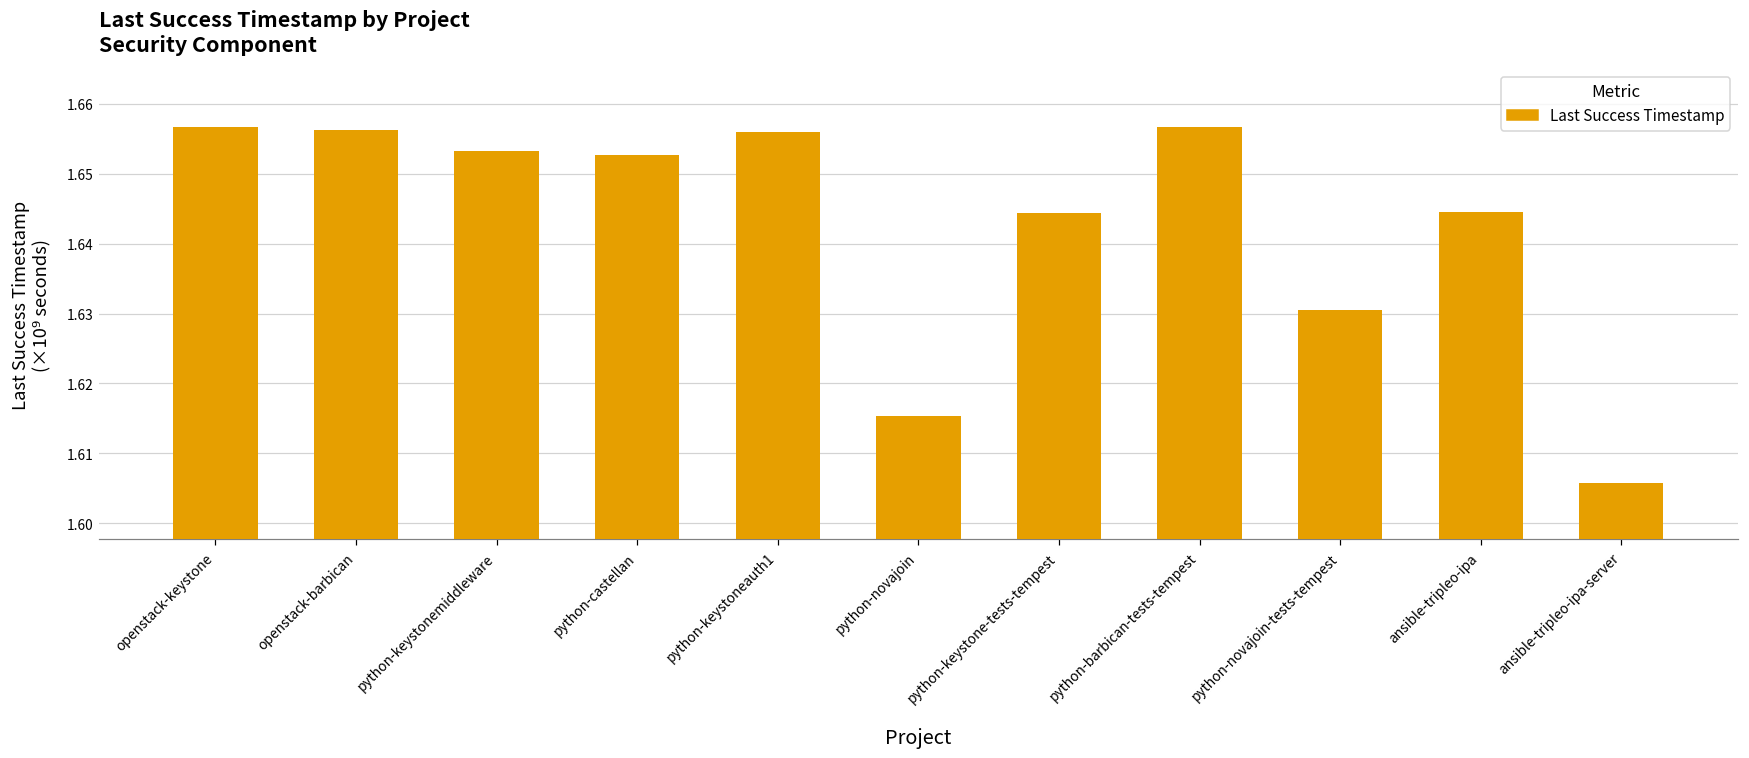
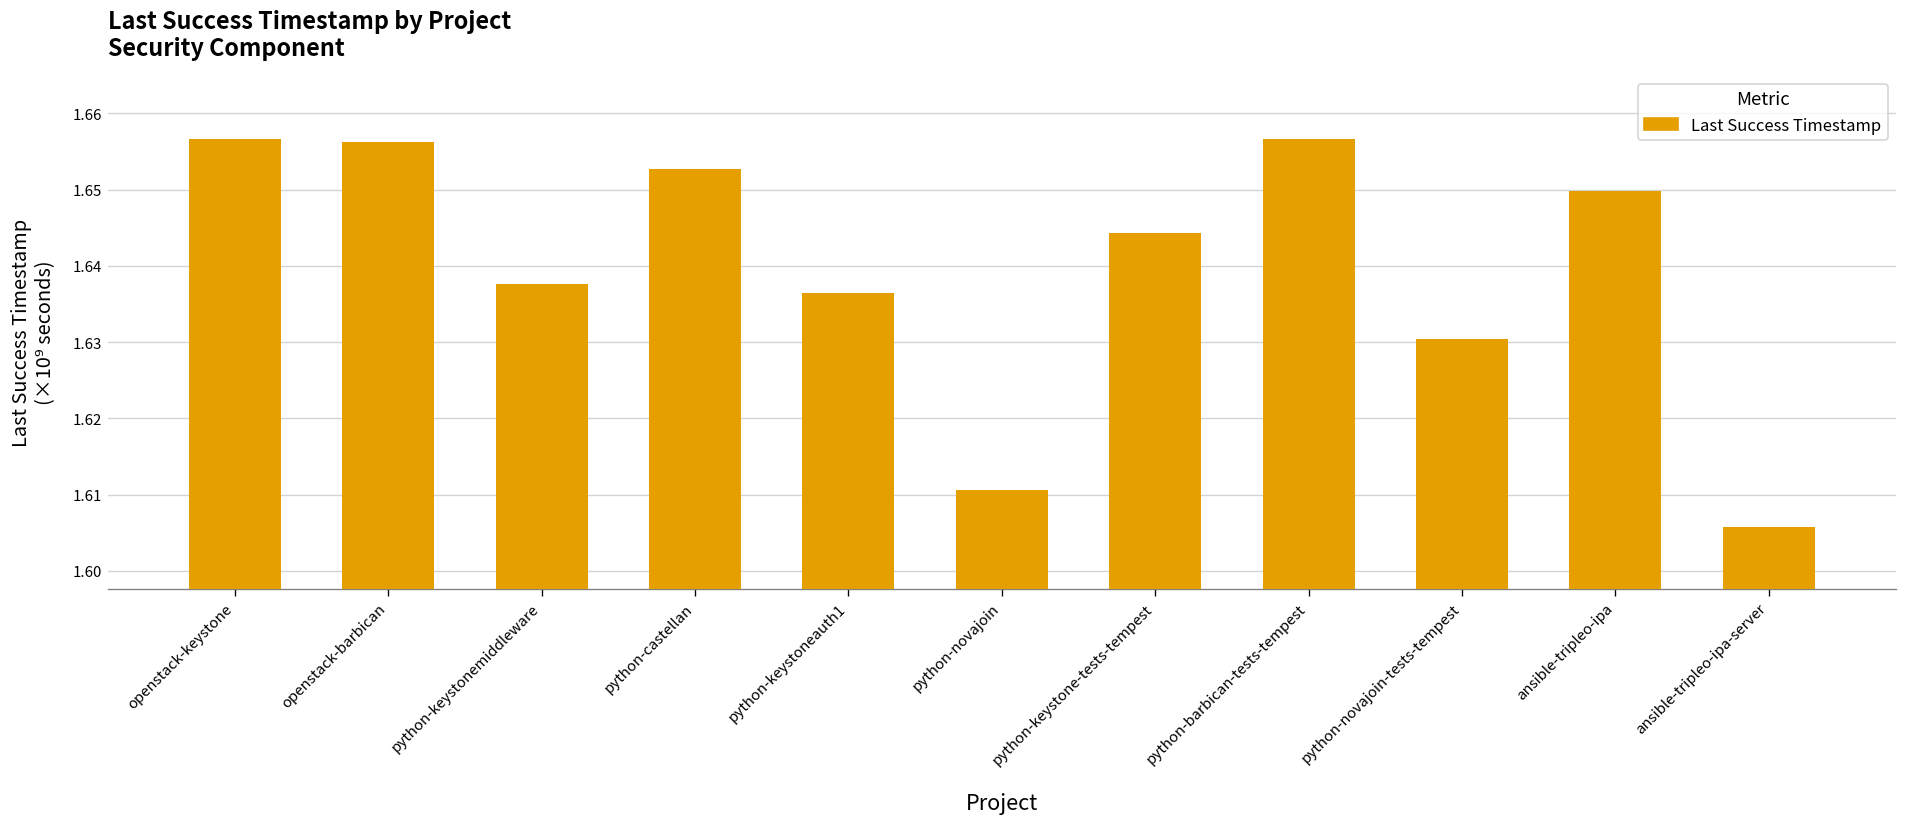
python-keystonemiddleware: 1.653 -> 1.638
python-keystoneauth1: 1.656 -> 1.636
python-novajoin: 1.615 -> 1.611
ansible-tripleo-ipa: 1.645 -> 1.650
